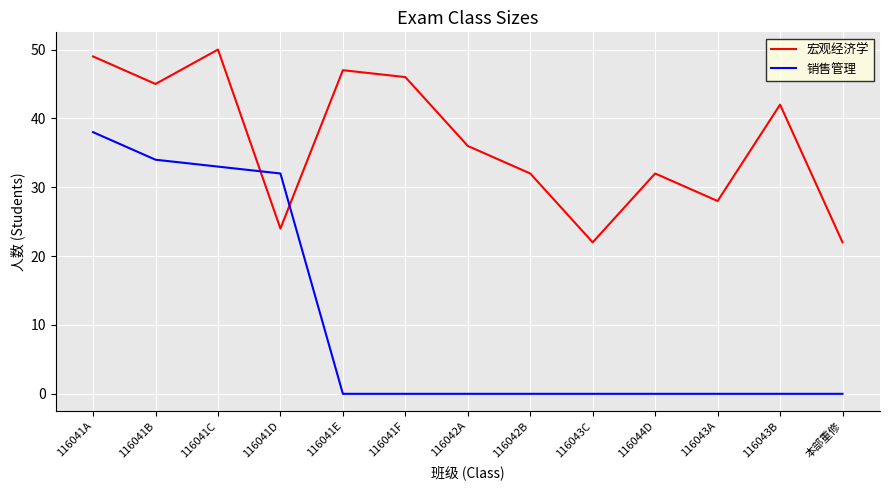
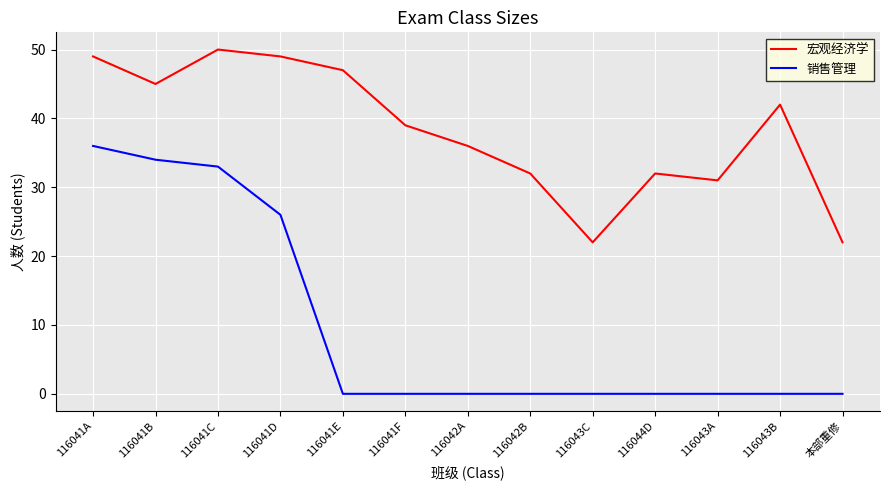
销售管理, 116041A: 38 -> 36
宏观经济学, 116041D: 24 -> 49
销售管理, 116041D: 32 -> 26
宏观经济学, 116041F: 46 -> 39
宏观经济学, 116043A: 28 -> 31
